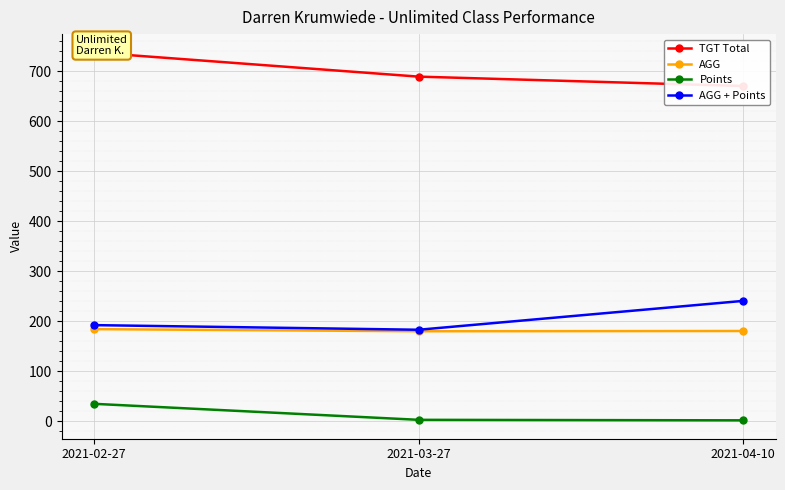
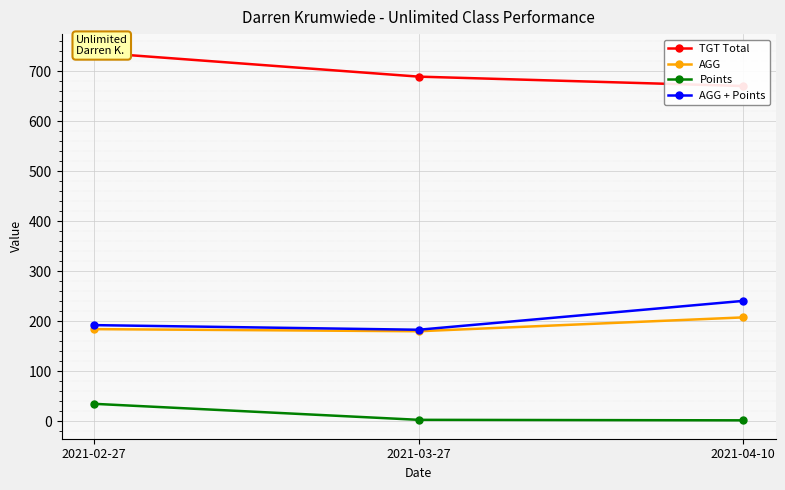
AGG, 2021-04-10: 180 -> 210
